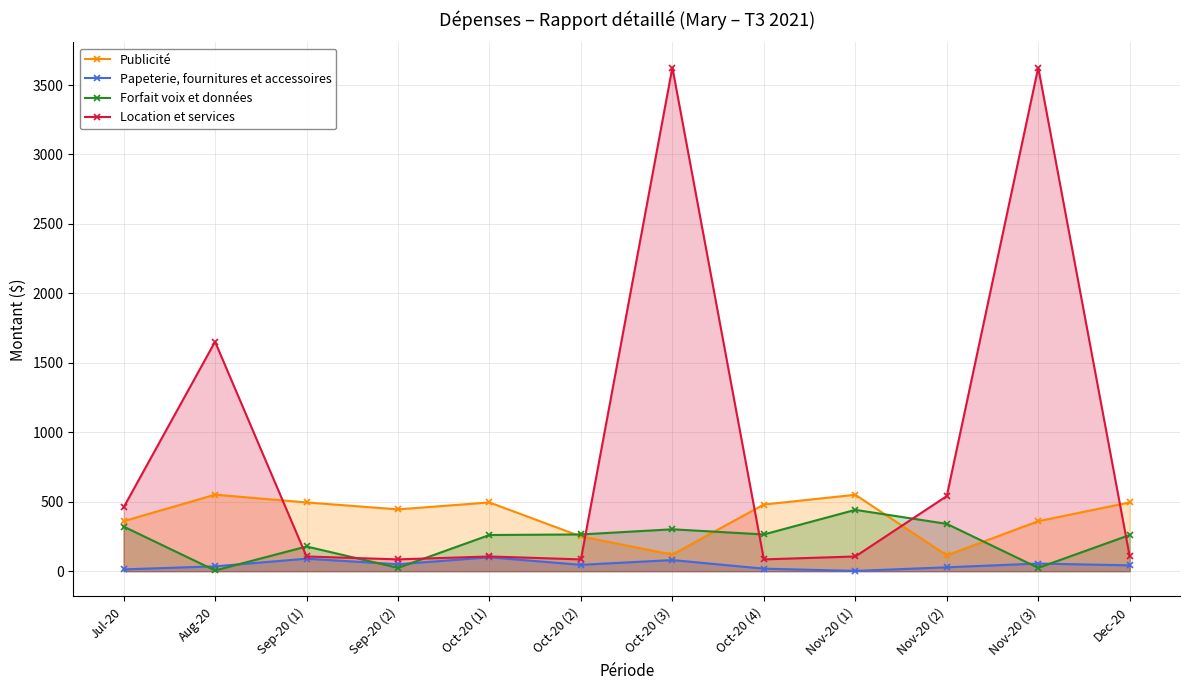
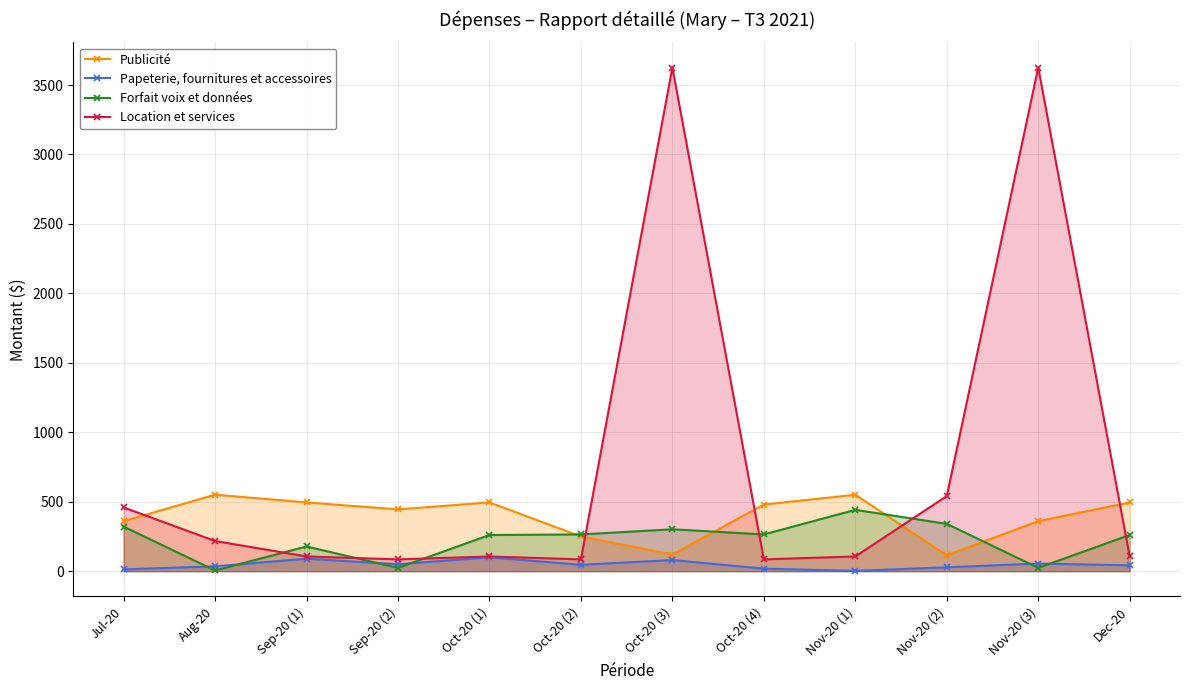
Location et services, Aug-20: 1650 -> 220
